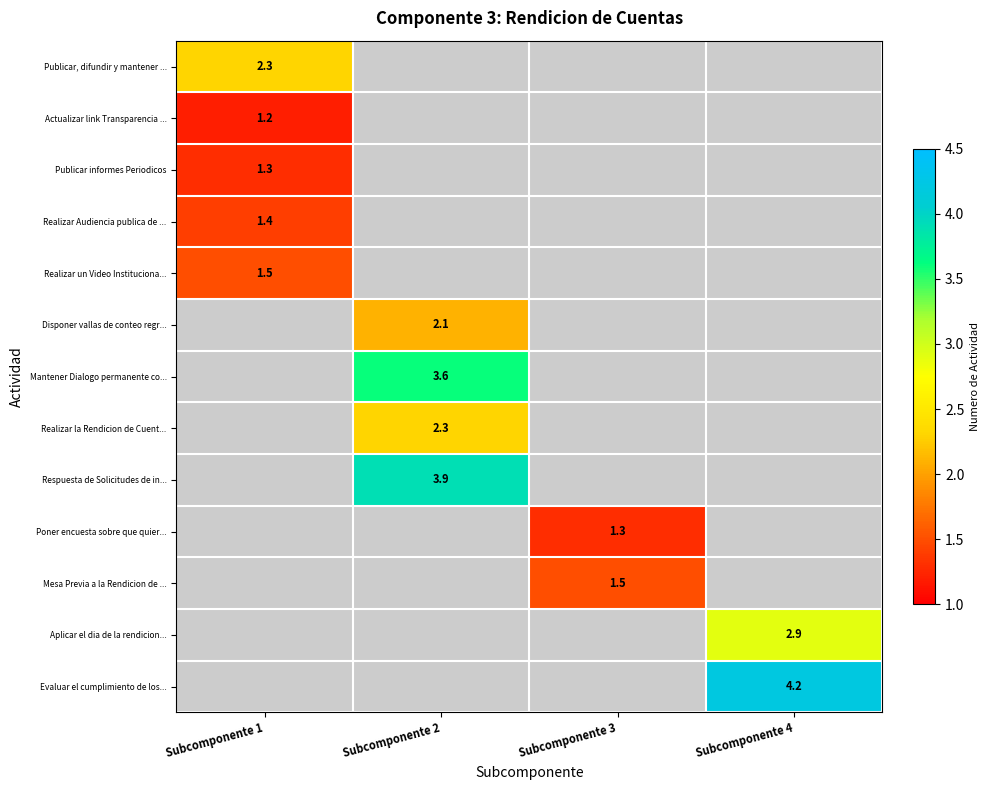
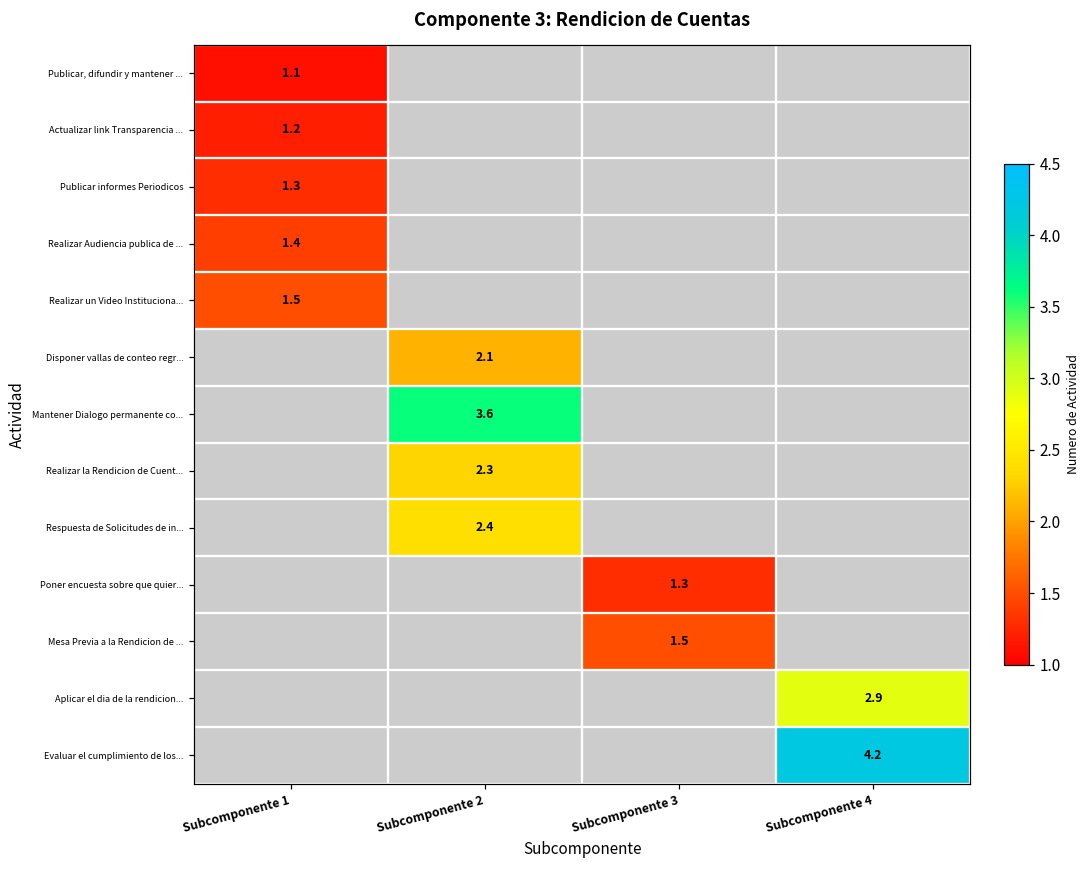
Publicar, difundir y mantener ..., Subcomponente 1: 2.3 -> 1.1
Respuesta de Solicitudes de in..., Subcomponente 2: 3.9 -> 2.4
